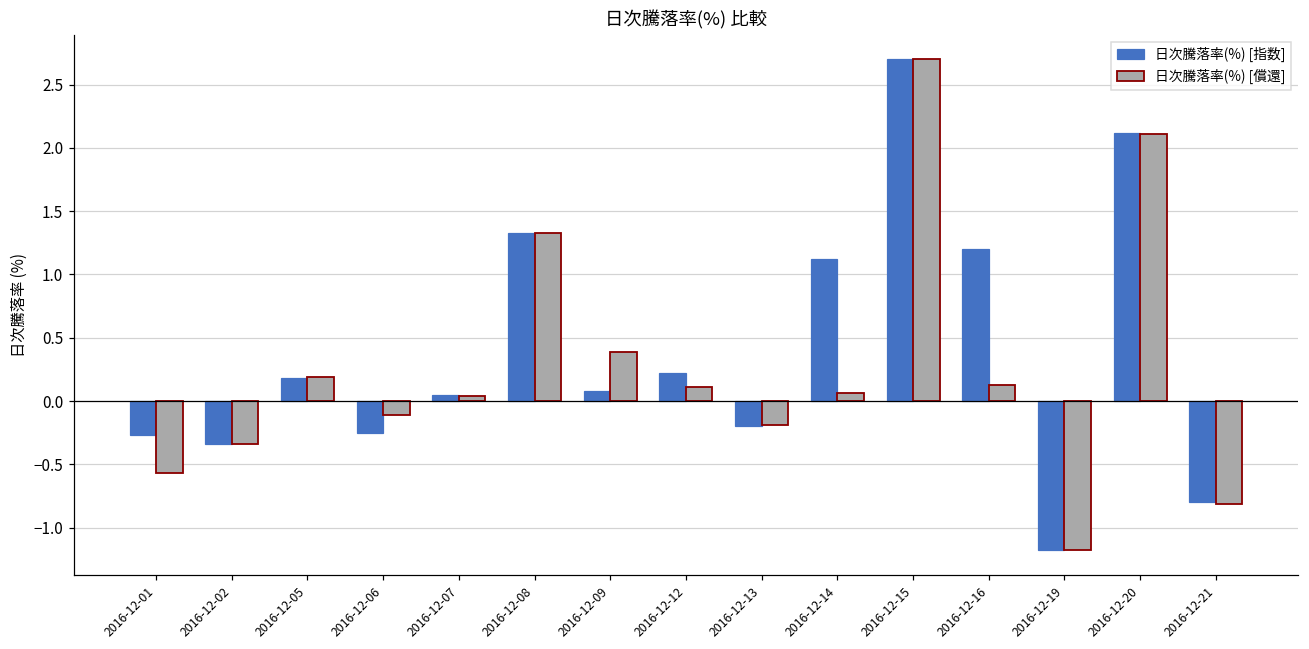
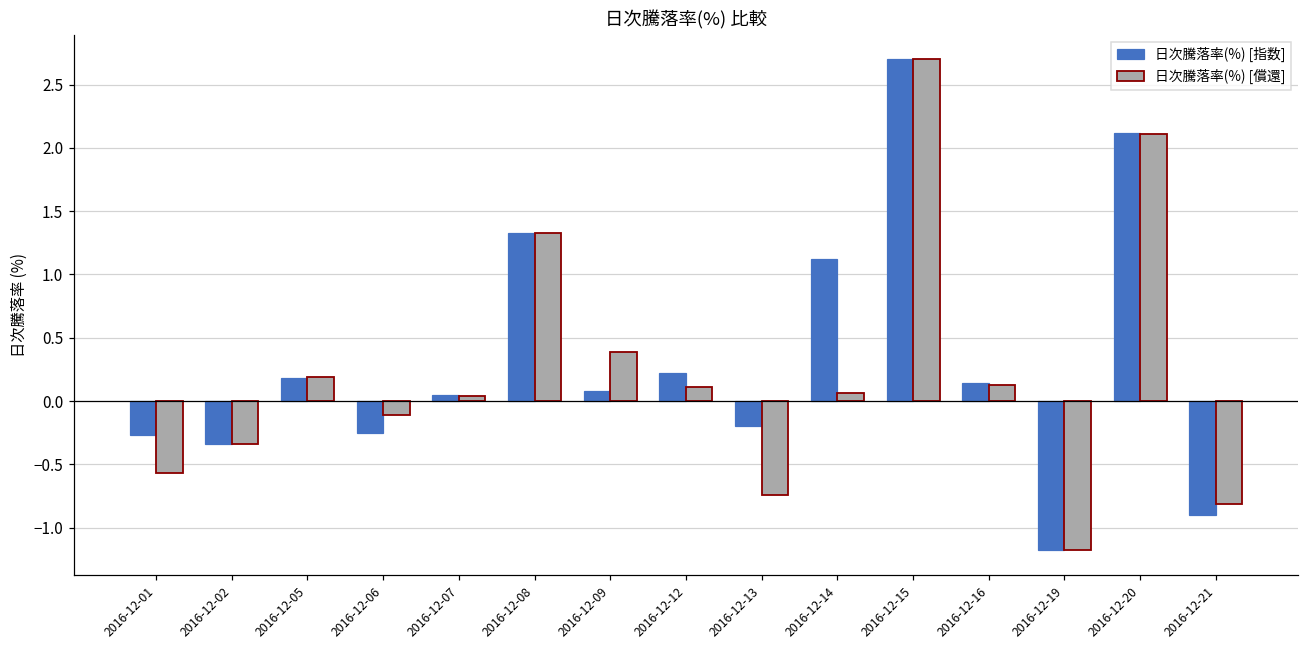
日次騰落率(%) [償還], 2016-12-13: -0.19 -> -0.74
日次騰落率(%) [指数], 2016-12-16: 1.20 -> 0.14
日次騰落率(%) [指数], 2016-12-21: -0.8 -> -0.9
